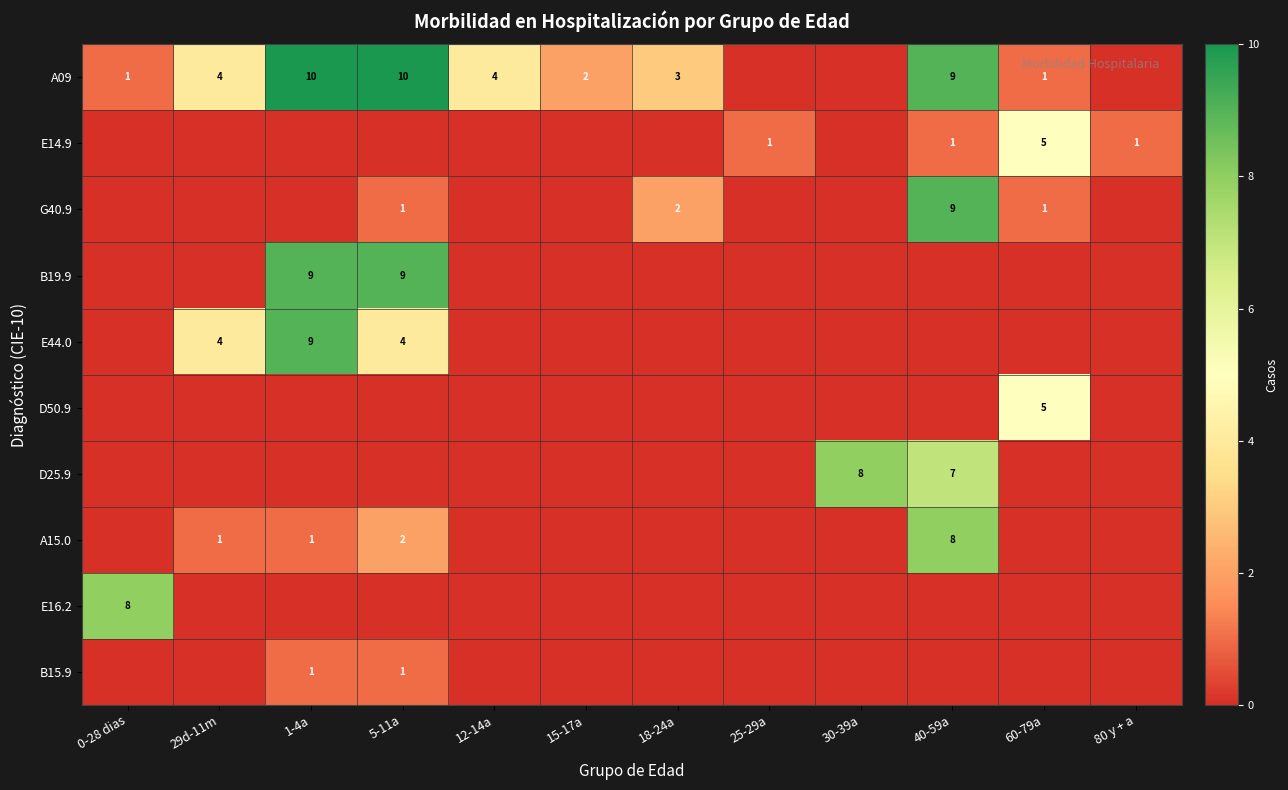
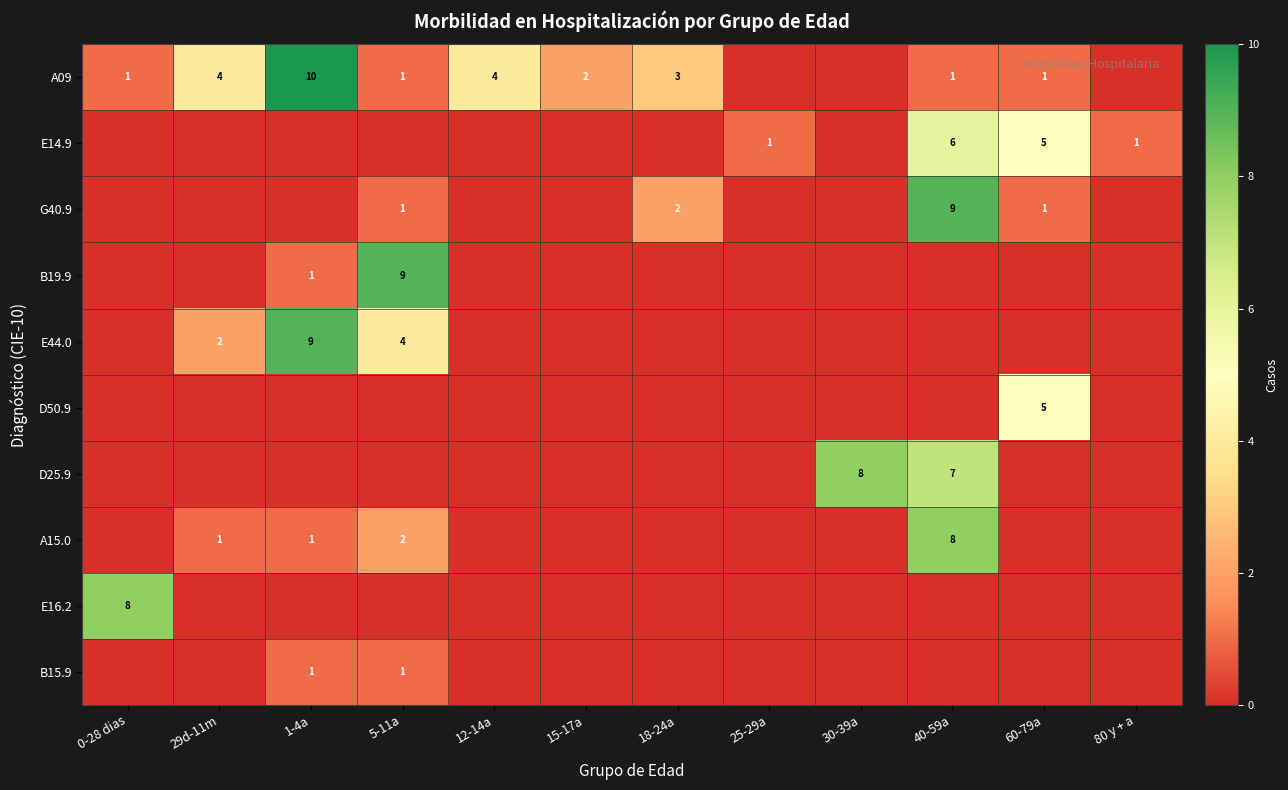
A09, 5-11a: 10 -> 1
A09, 40-59a: 9 -> 1
E14.9, 40-59a: 1 -> 6
B19.9, 1-4a: 9 -> 1
E44.0, 29d-11m: 4 -> 2
